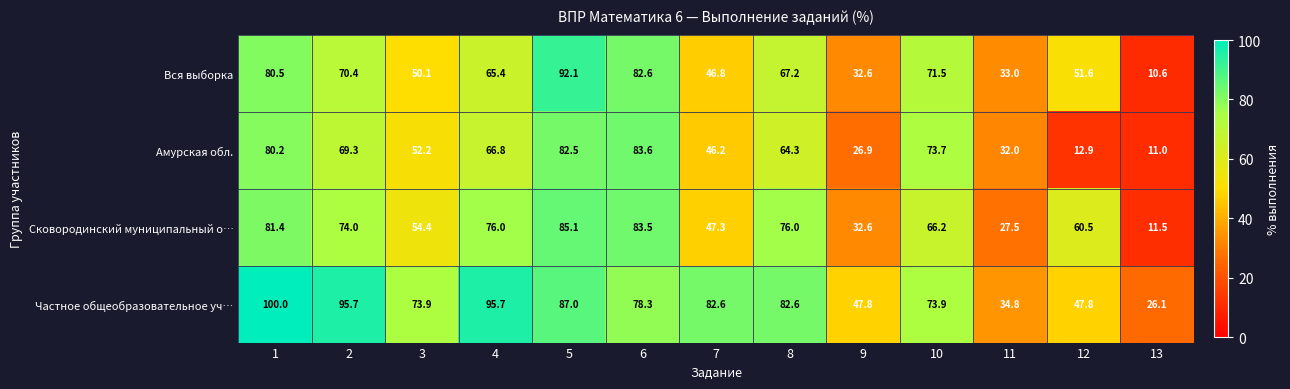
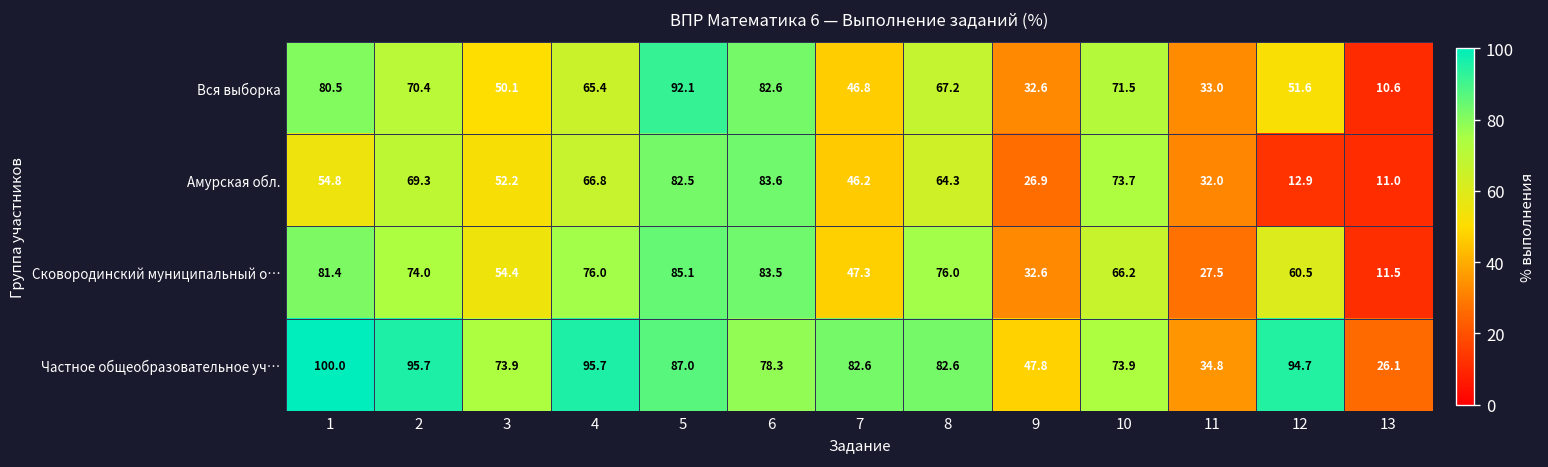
Амурская обл., 1: 80.2 -> 54.8
Частное общеобразовательное уч…, 12: 47.8 -> 94.7
